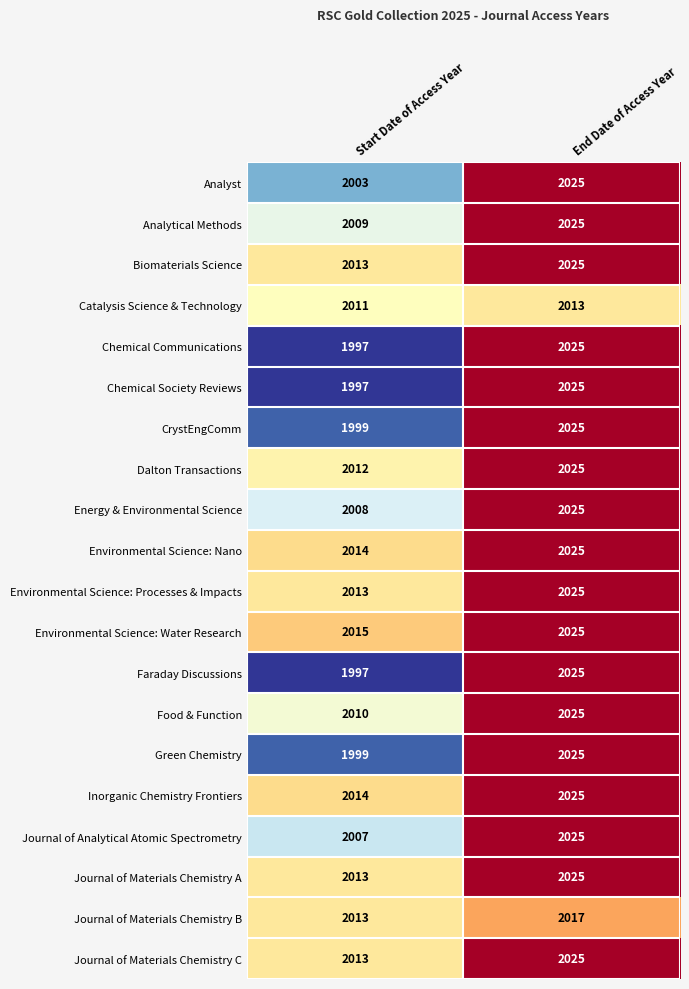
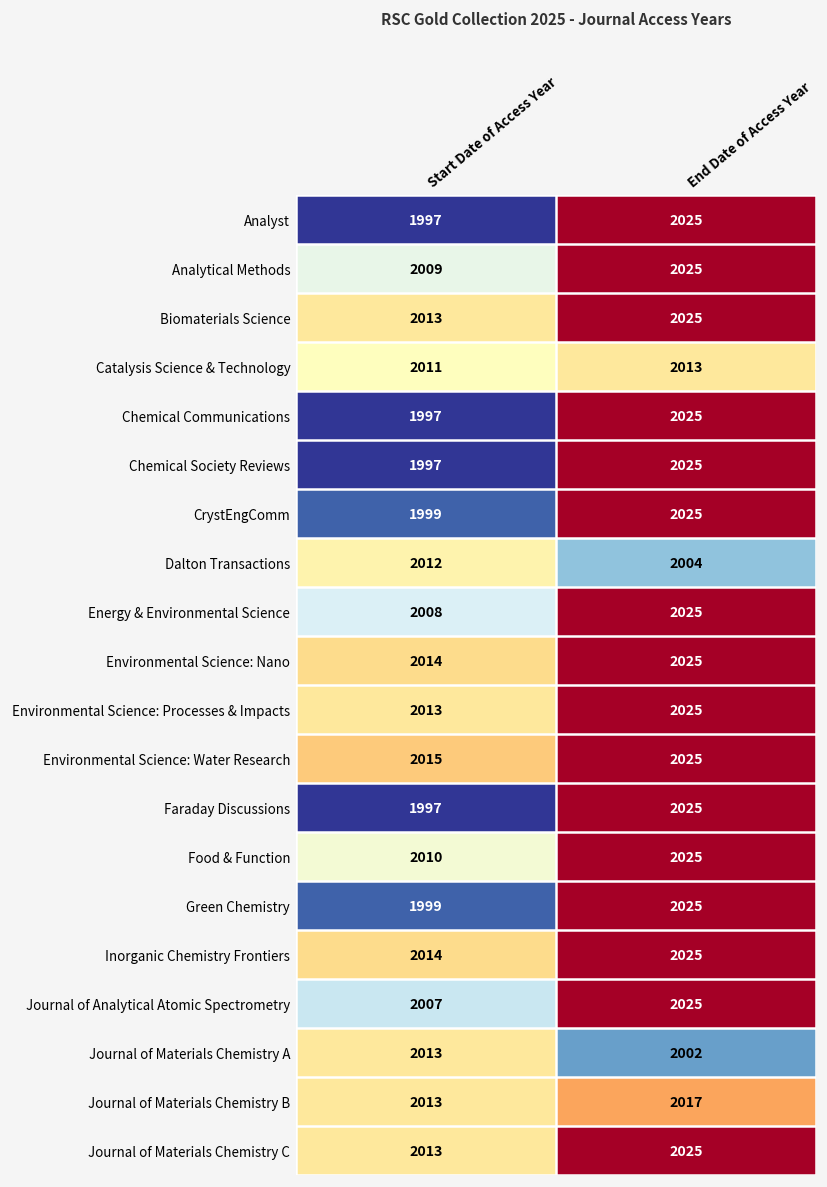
Analyst, Start Date of Access Year: 2003 -> 1997
Dalton Transactions, End Date of Access Year: 2025 -> 2004
Journal of Materials Chemistry A, End Date of Access Year: 2025 -> 2002
